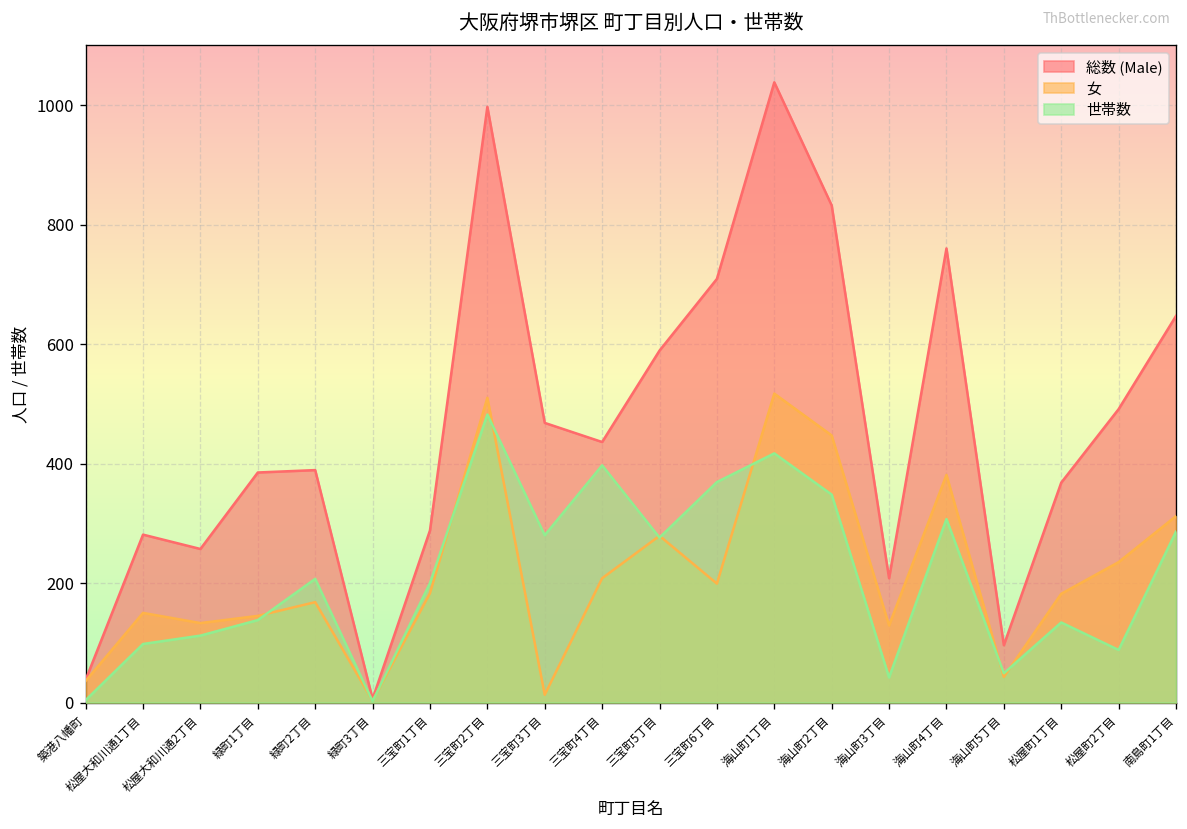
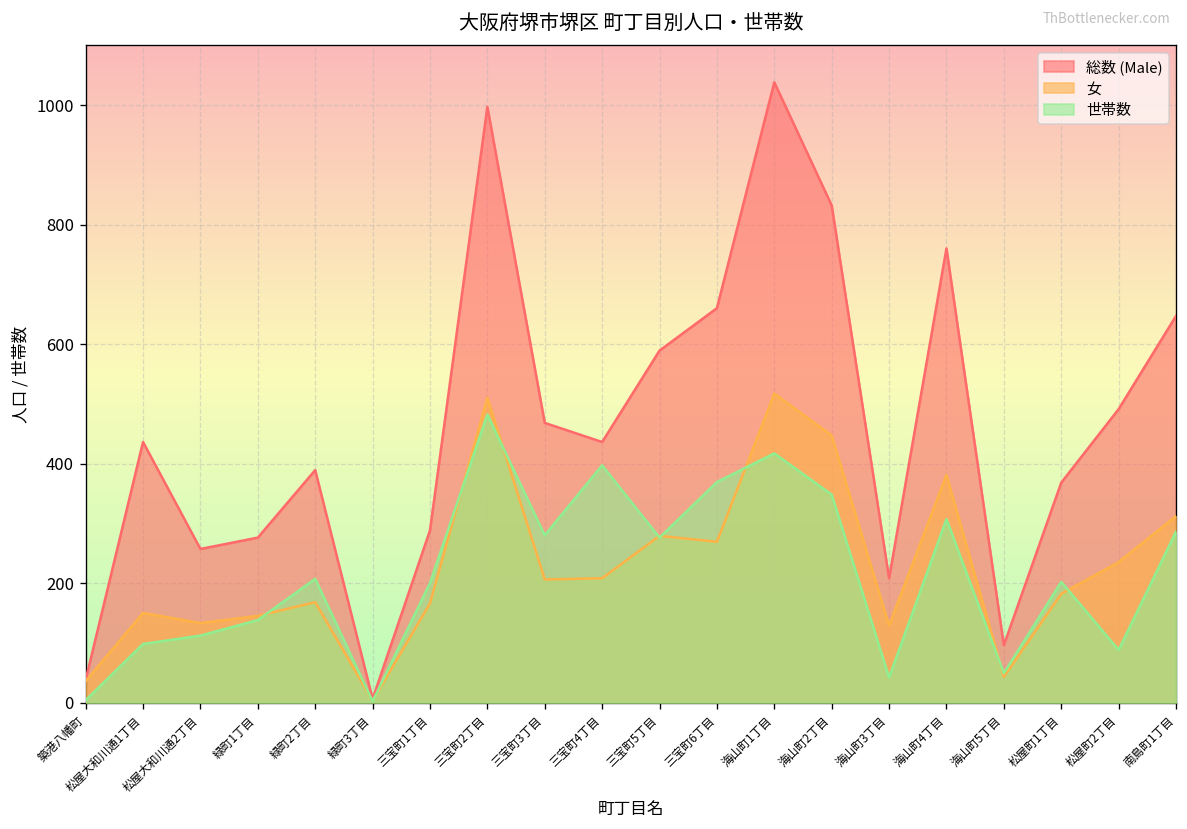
総数 (Male), 松屋大和川通1丁目: 280 -> 440
総数 (Male), 緑町1丁目: 390 -> 280
女, 三宝町1丁目: 180 -> 170
女, 三宝町3丁目: 10 -> 210
総数 (Male), 三宝町6丁目: 710 -> 660
女, 三宝町6丁目: 200 -> 270
世帯数, 松屋町1丁目: 130 -> 200
